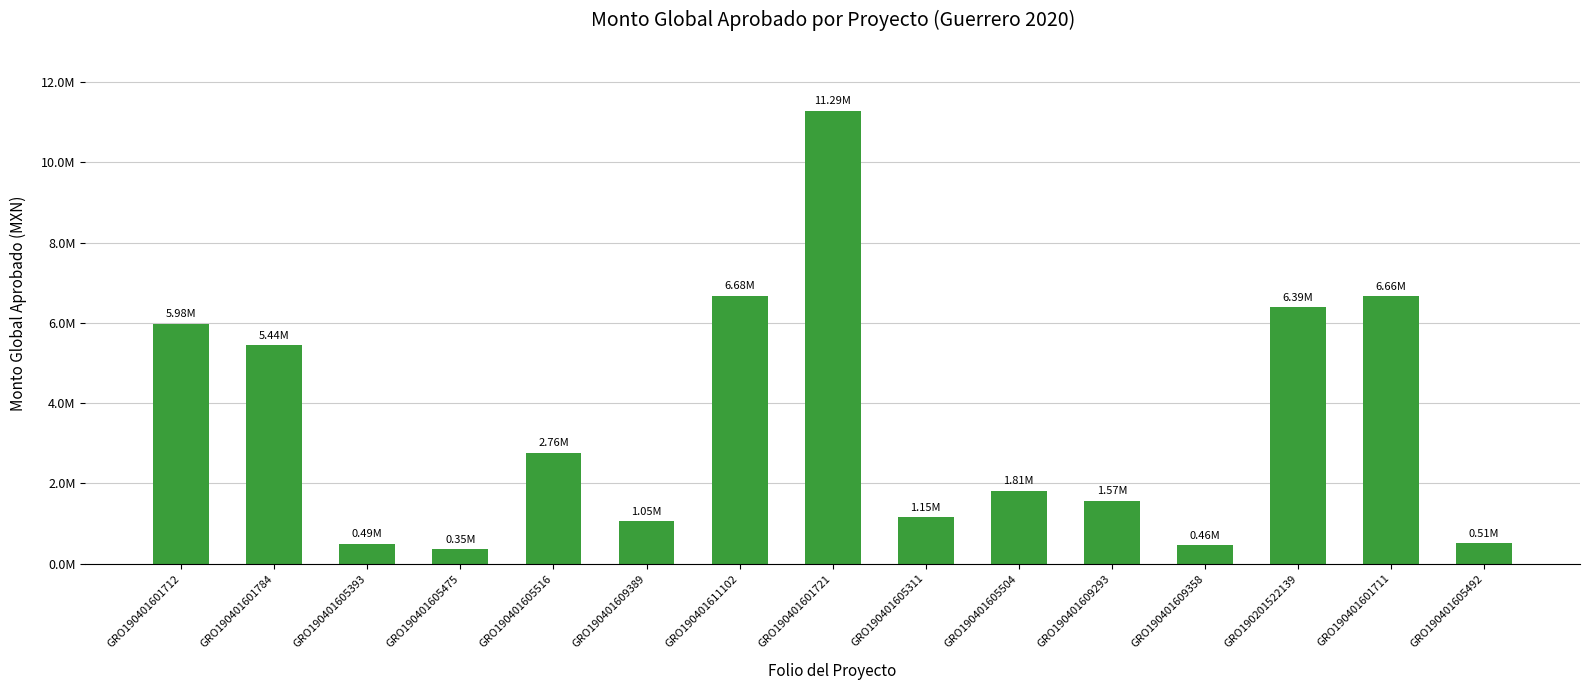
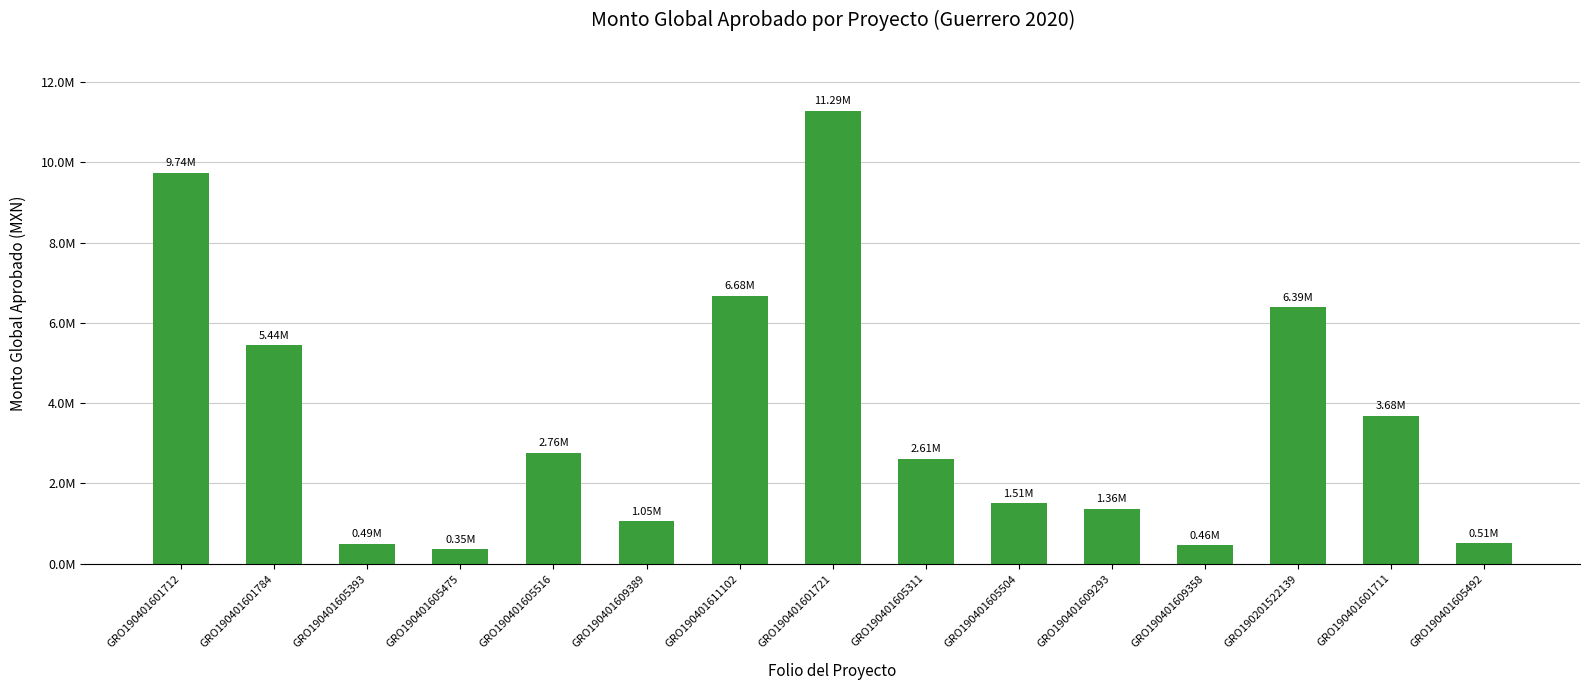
GRO190401601712: 5.98M -> 9.74M
GRO190401605311: 1.15M -> 2.61M
GRO190401605504: 1.81M -> 1.51M
GRO190401609293: 1.57M -> 1.36M
GRO190401601711: 6.66M -> 3.68M
